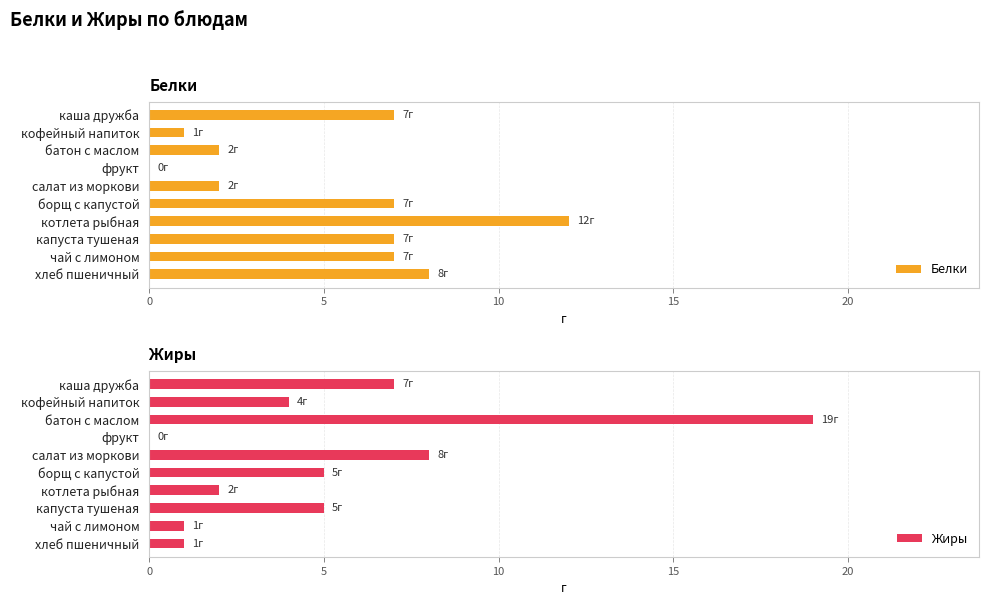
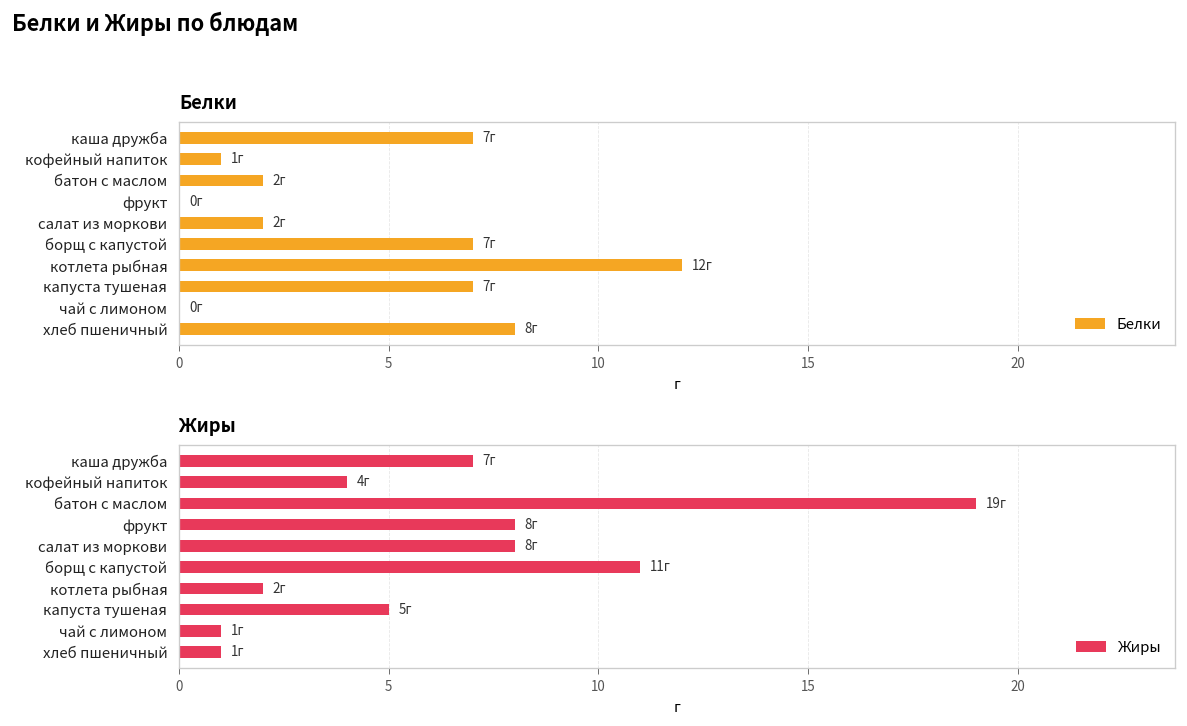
Белки, чай с лимоном: 7г -> 0г
Жиры, фрукт: 0г -> 8г
Жиры, борщ с капустой: 5г -> 11г
